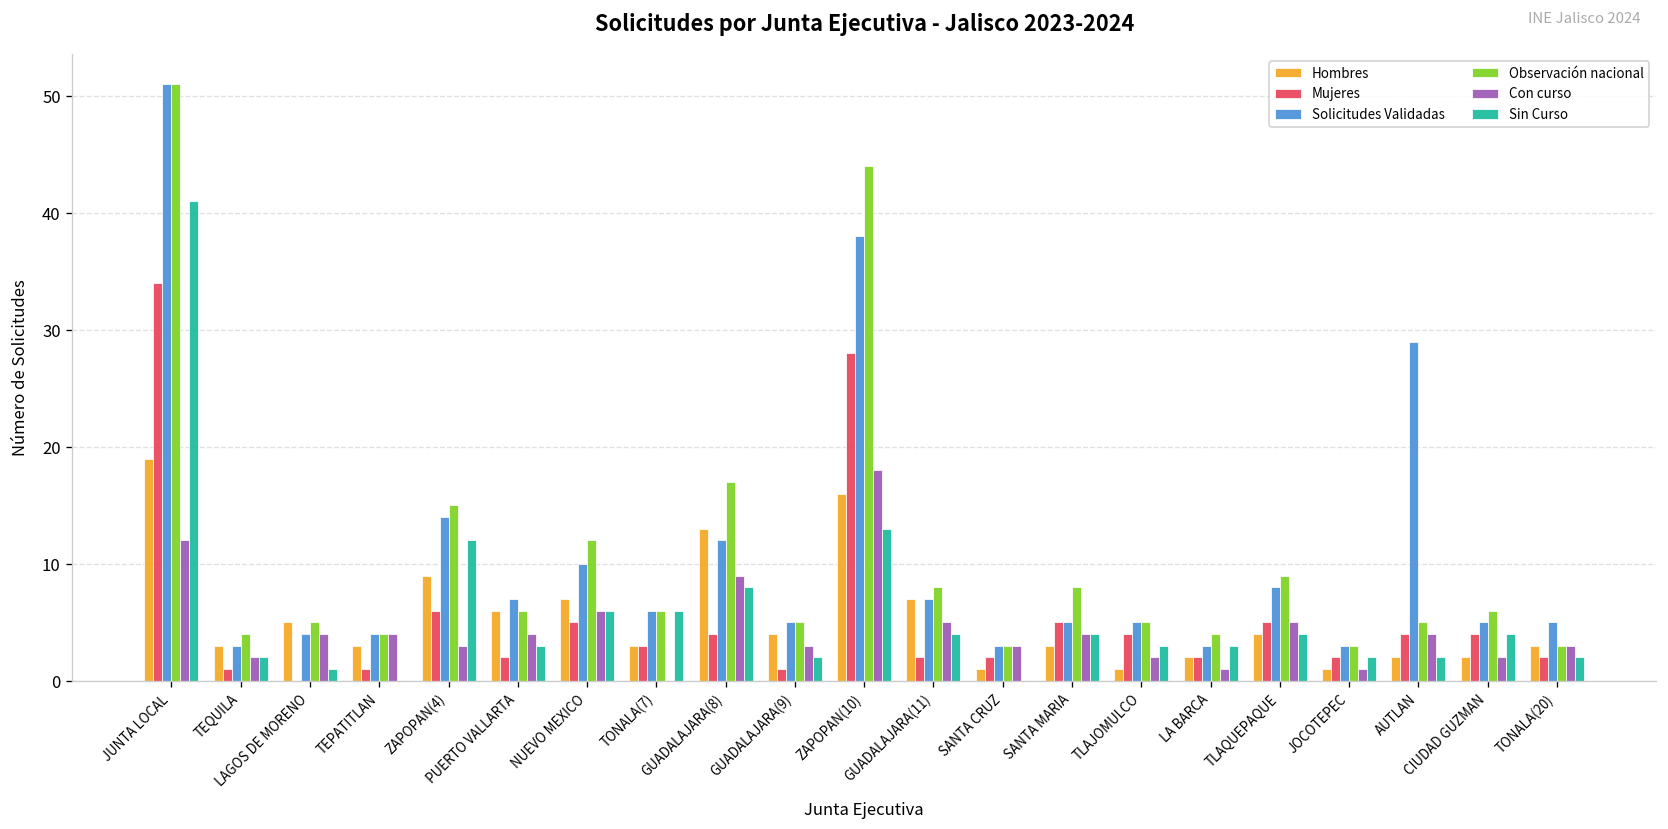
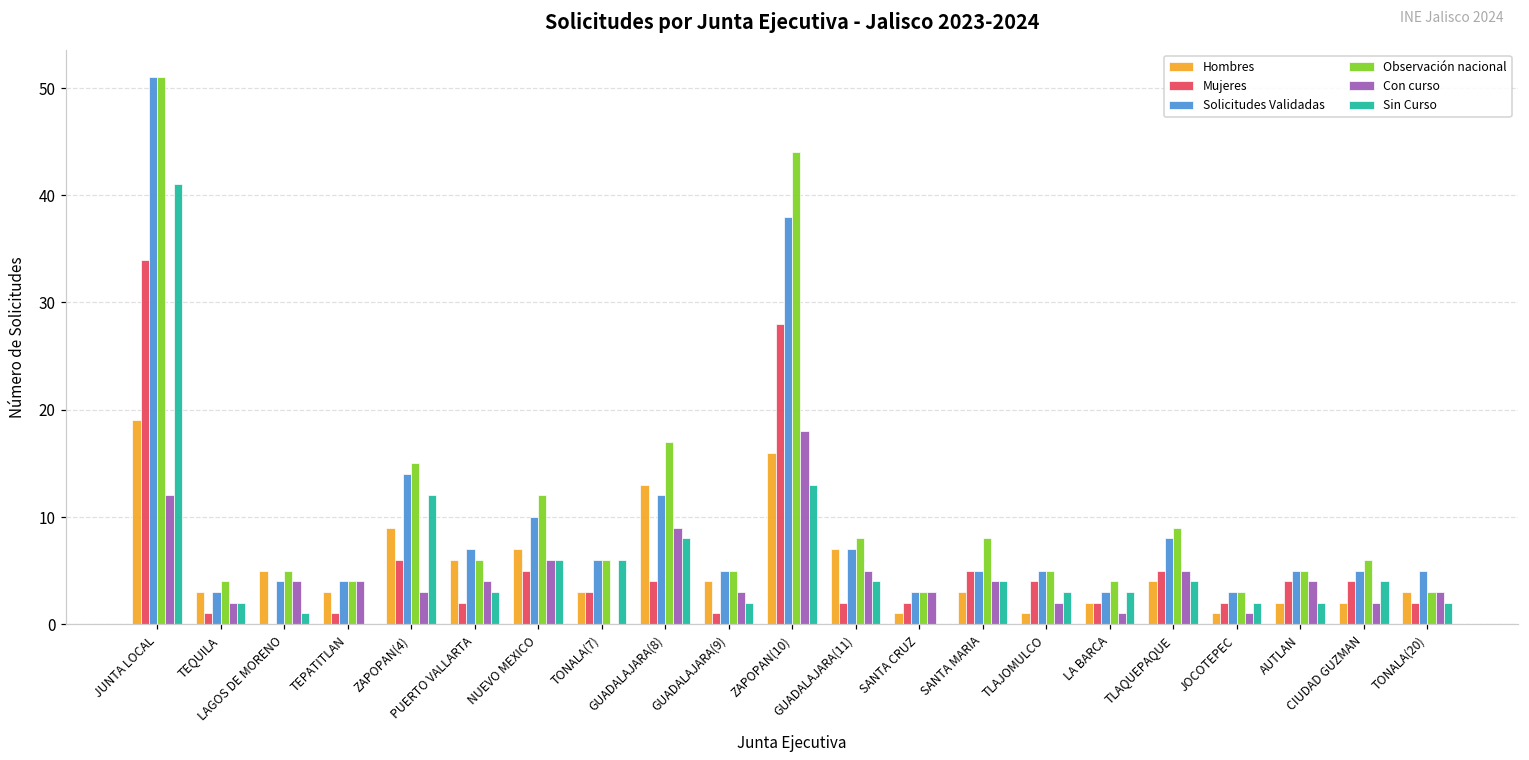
Solicitudes Validadas, AUTLAN: 29 -> 5
